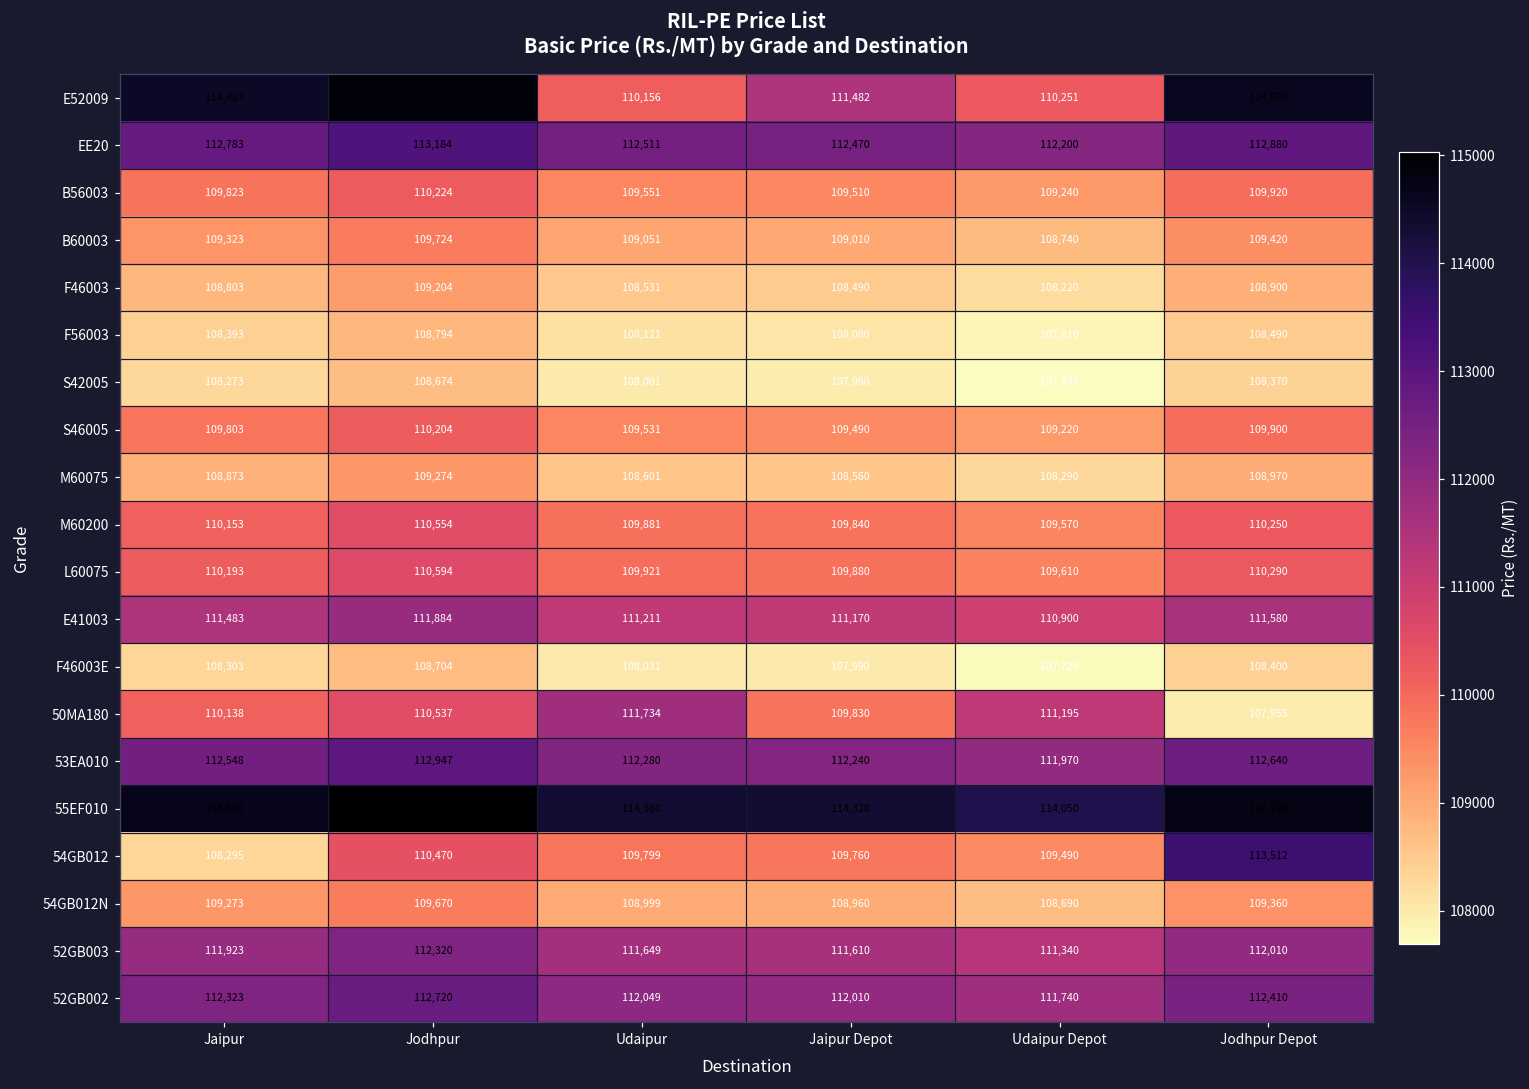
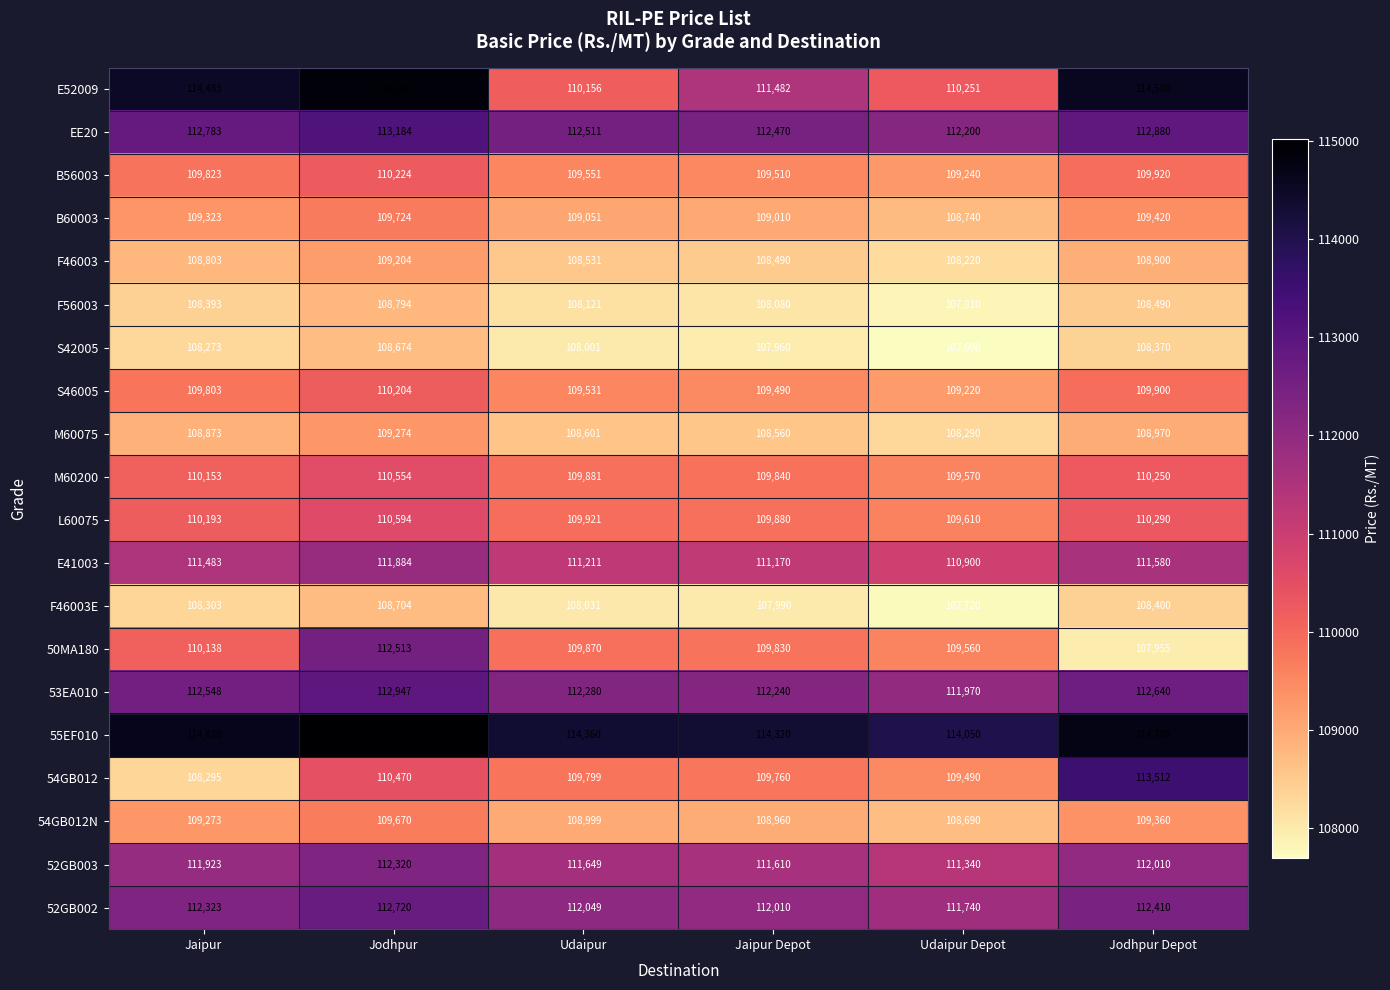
50MA180, Jodhpur: 110,537 -> 112,513
50MA180, Udaipur: 111,734 -> 109,870
50MA180, Udaipur Depot: 111,195 -> 109,560
